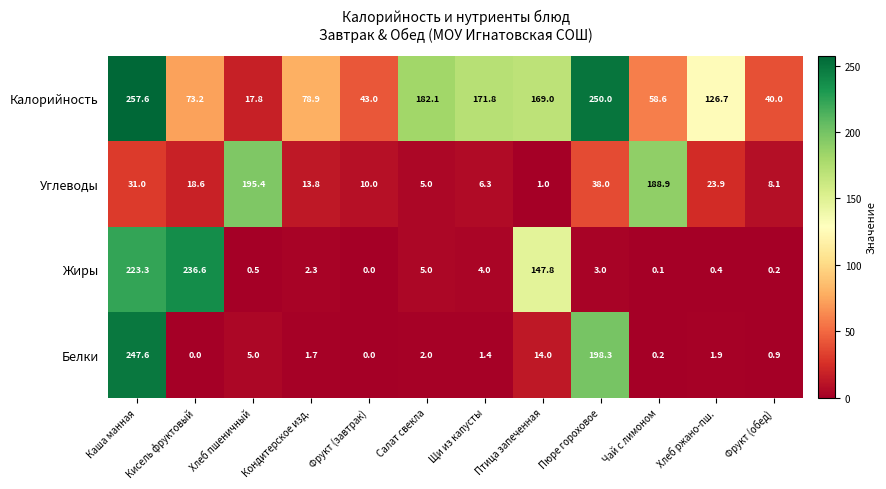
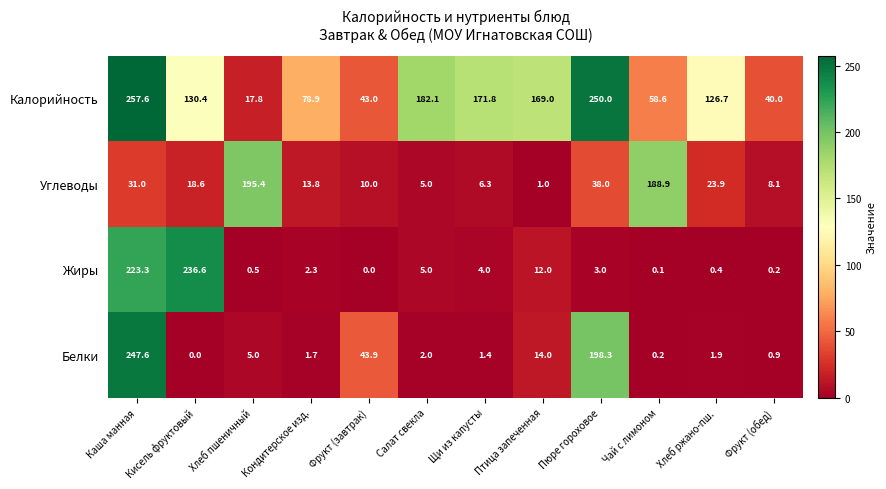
Калорийность, Кисель фруктовый: 73.2 -> 130.4
Жиры, Птица запеченная: 147.8 -> 12.0
Белки, Фрукт (завтрак): 0.0 -> 43.9
